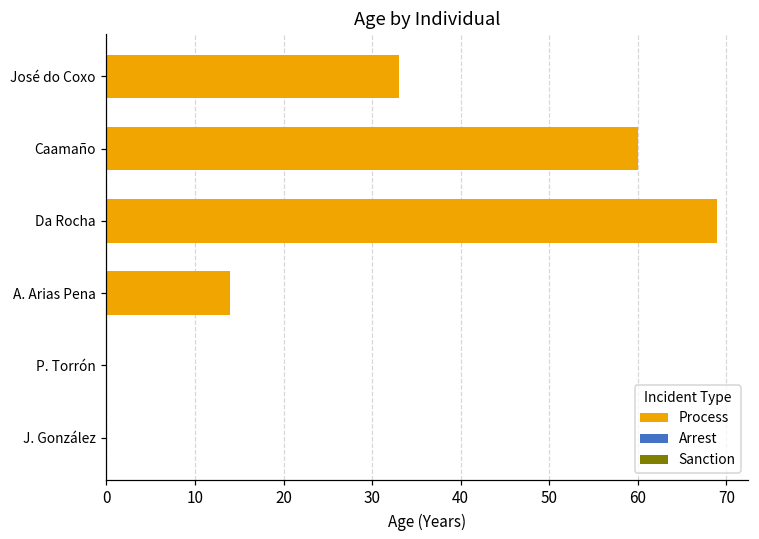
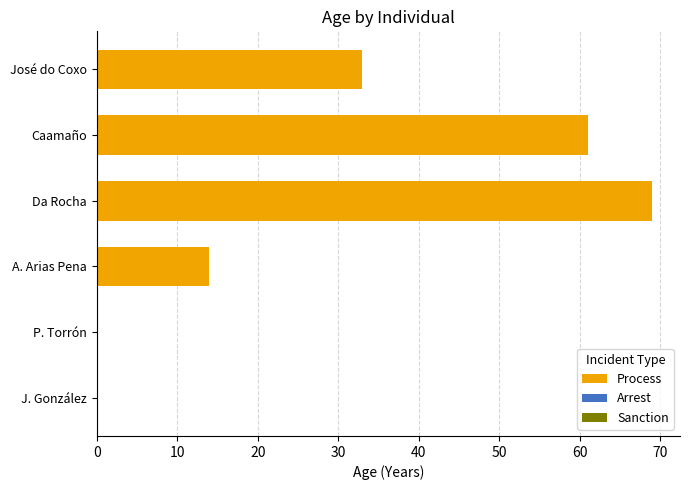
Process, Caamaño: 60 -> 61
